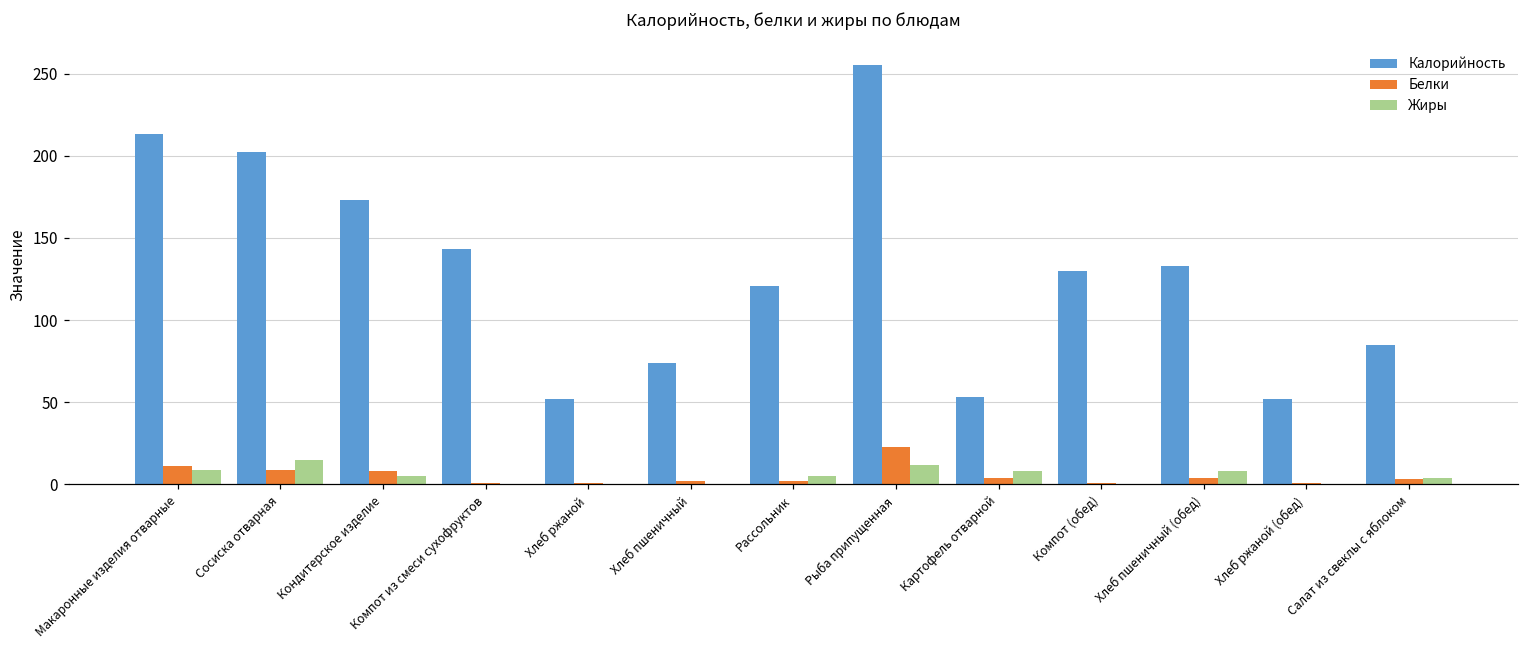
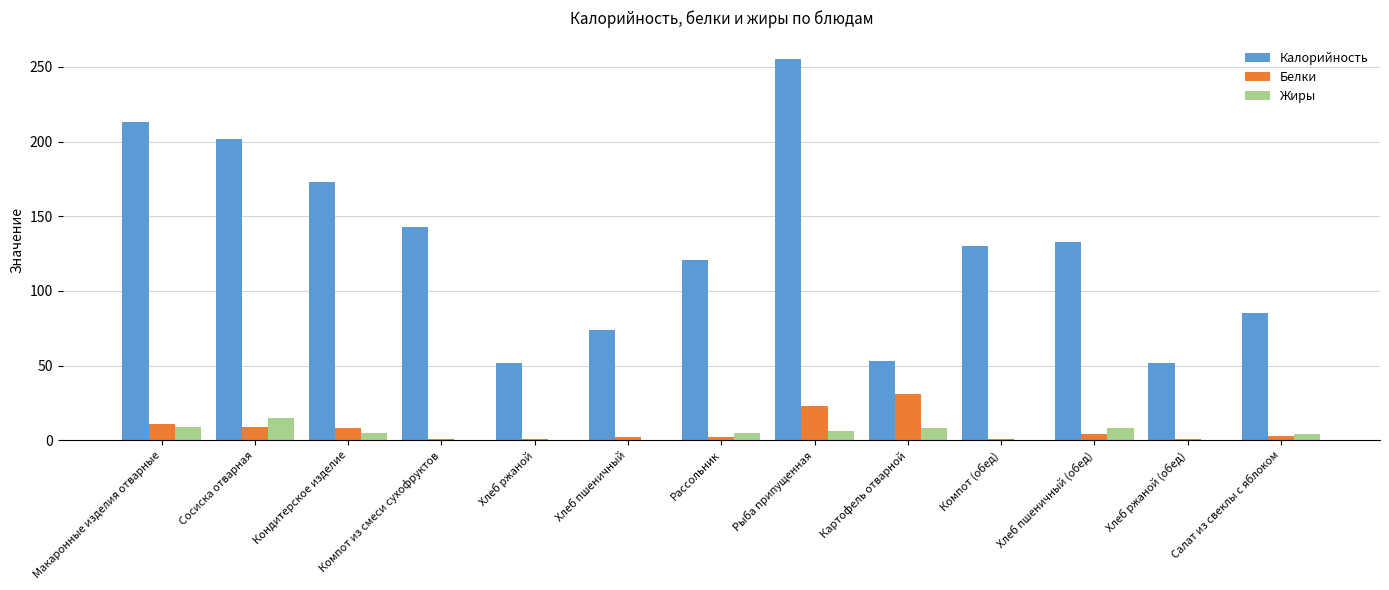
Жиры, Рыба припущенная: 12 -> 6
Белки, Картофель отварной: 4 -> 31
